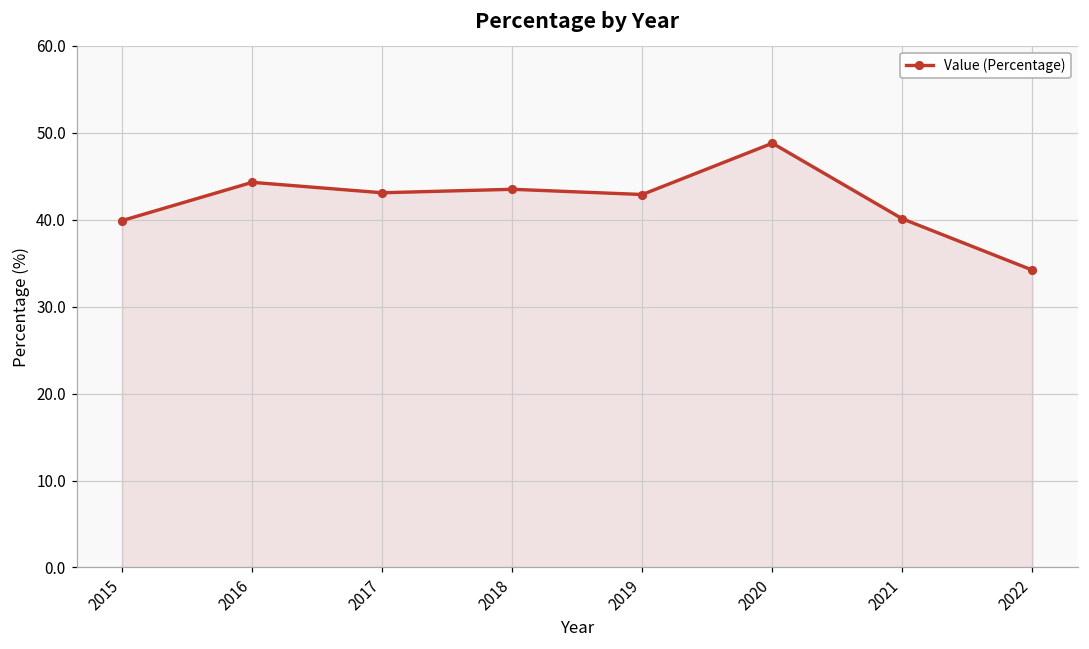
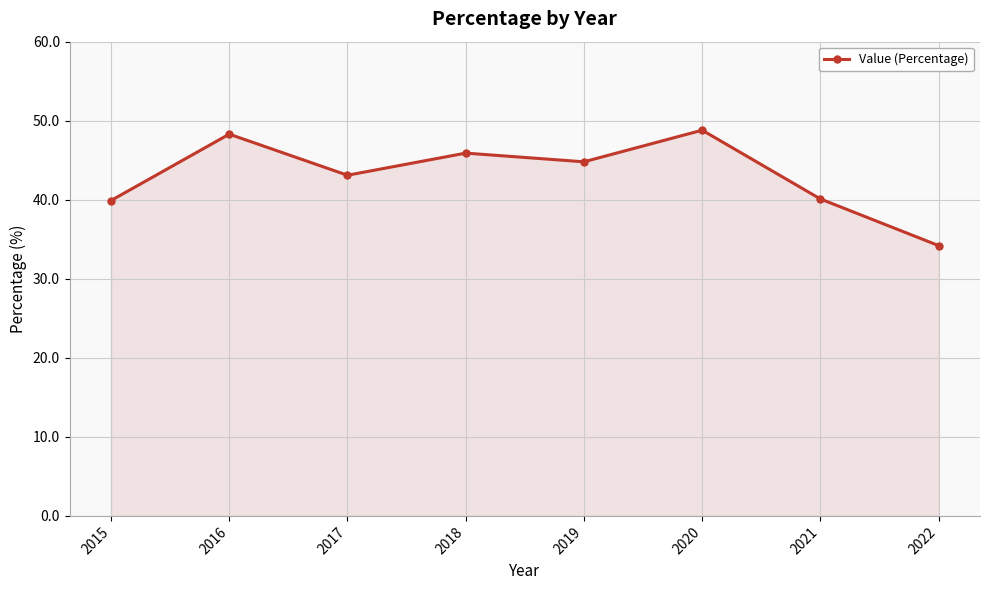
2016: 44 -> 48
2018: 44 -> 46
2019: 43 -> 45
